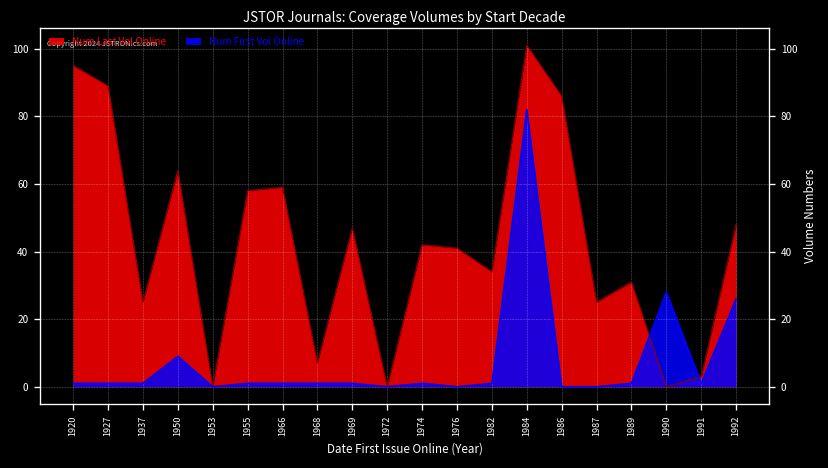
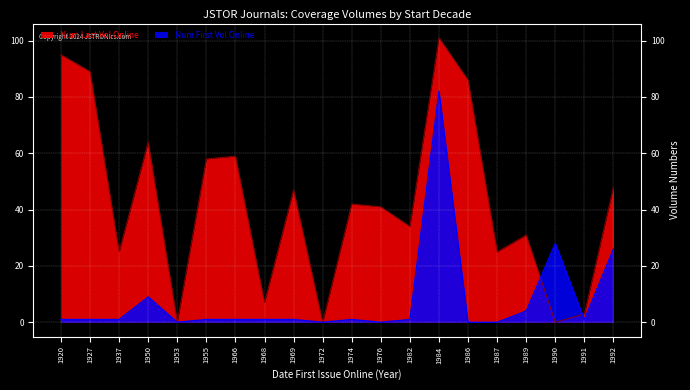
Num First Vol Online, 1989: 1 -> 4
